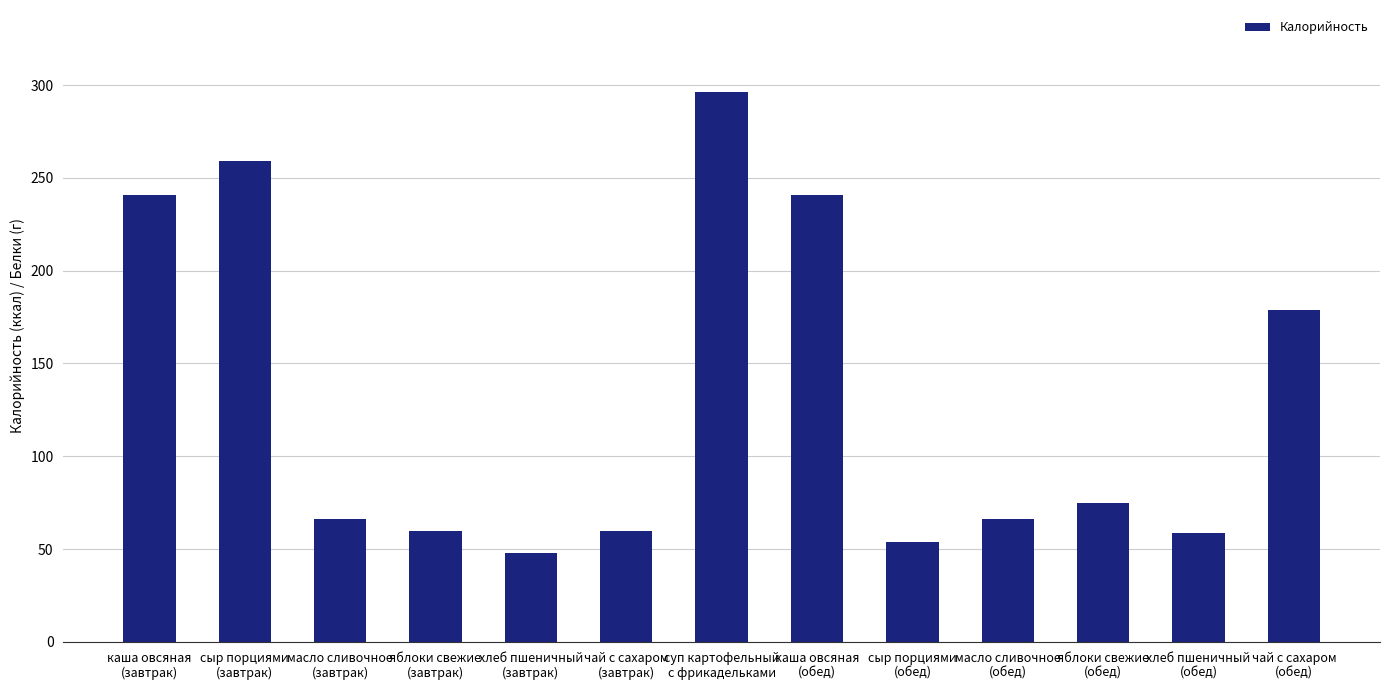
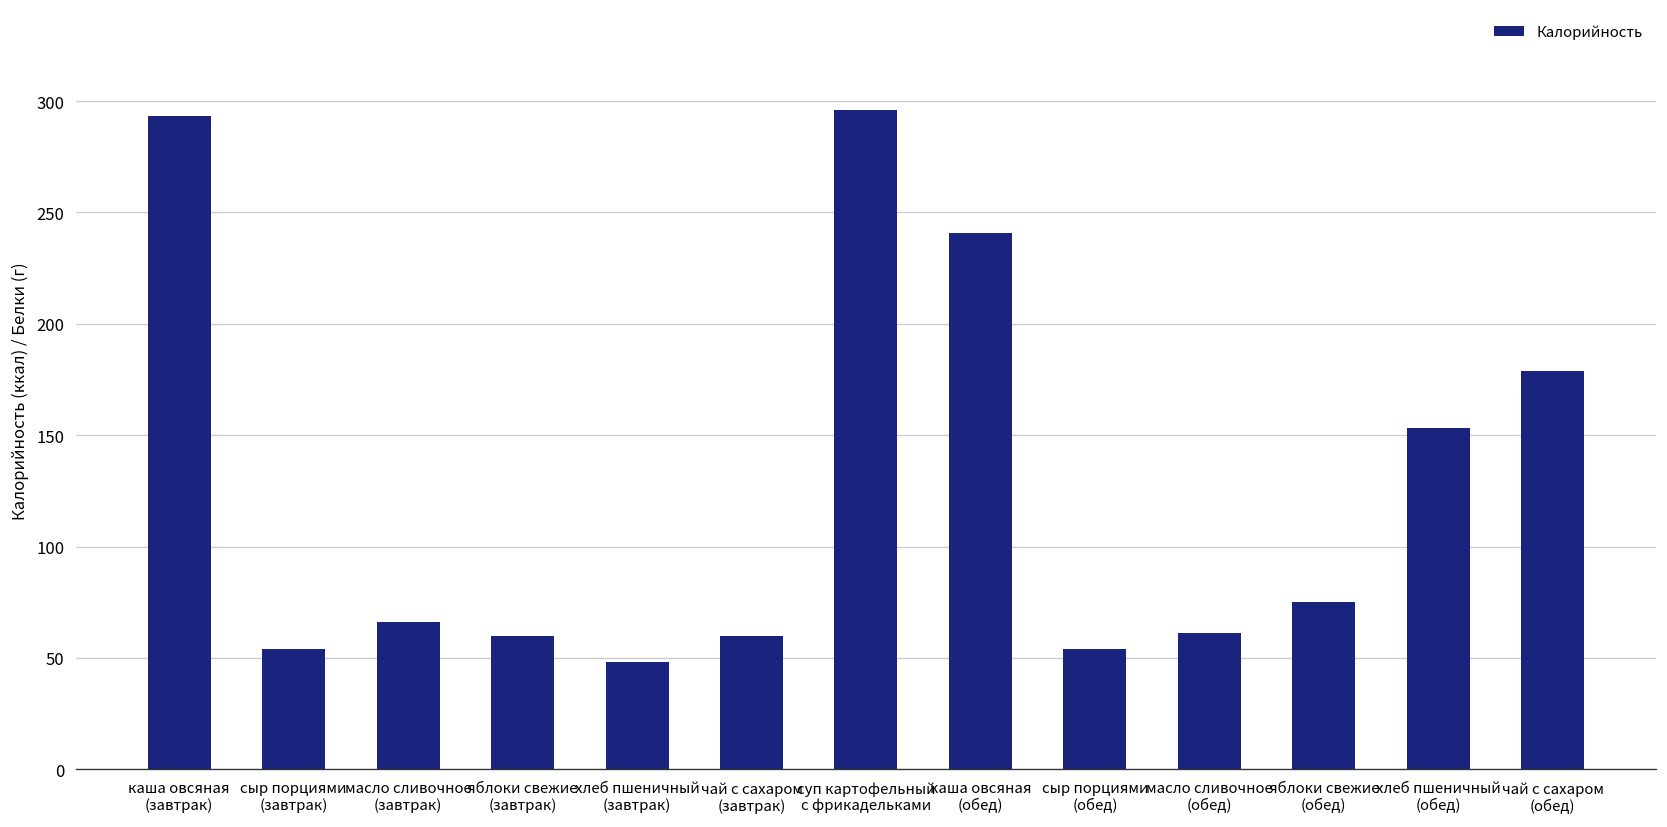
каша овсяная (завтрак): 241 -> 293
сыр порциями (завтрак): 259 -> 54
масло сливочное (обед): 66 -> 61
хлеб пшеничный (обед): 58 -> 153
